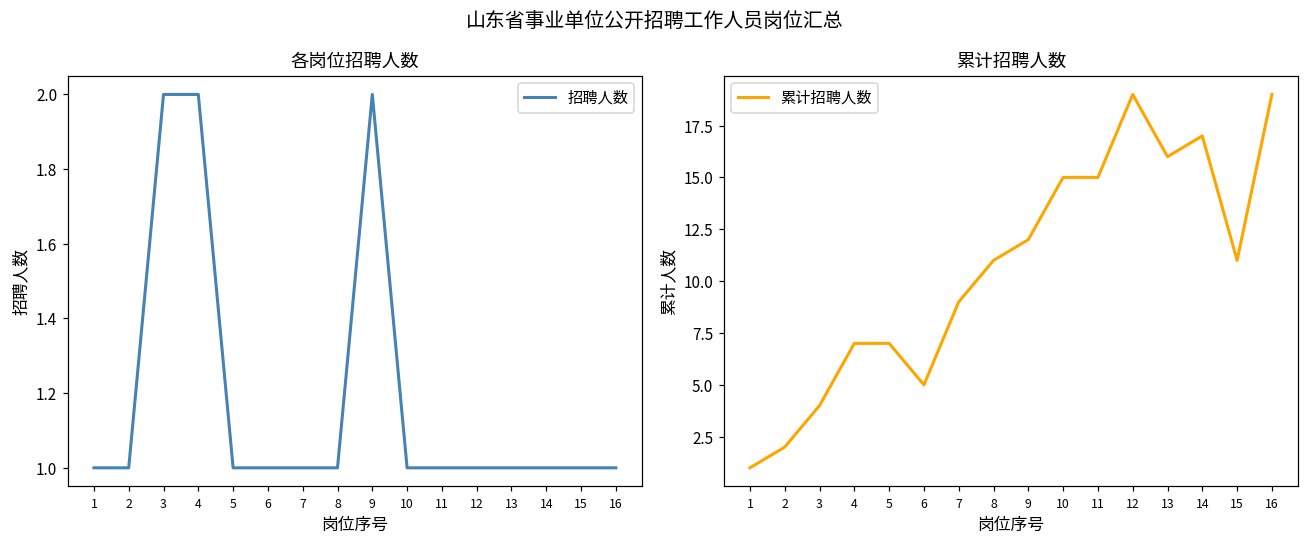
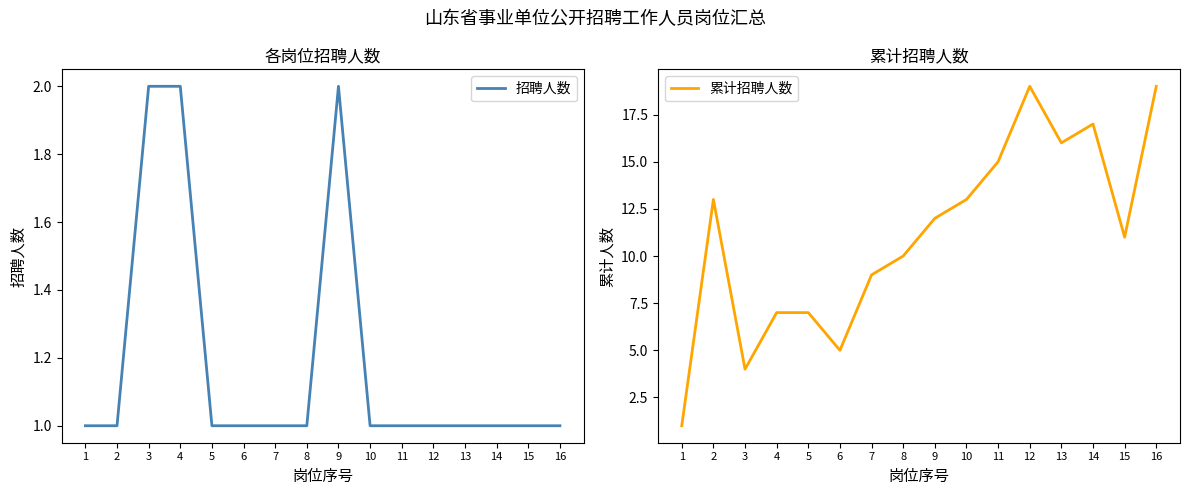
累计招聘人数, 2: 2 -> 13
累计招聘人数, 8: 11 -> 10
累计招聘人数, 10: 15 -> 13
